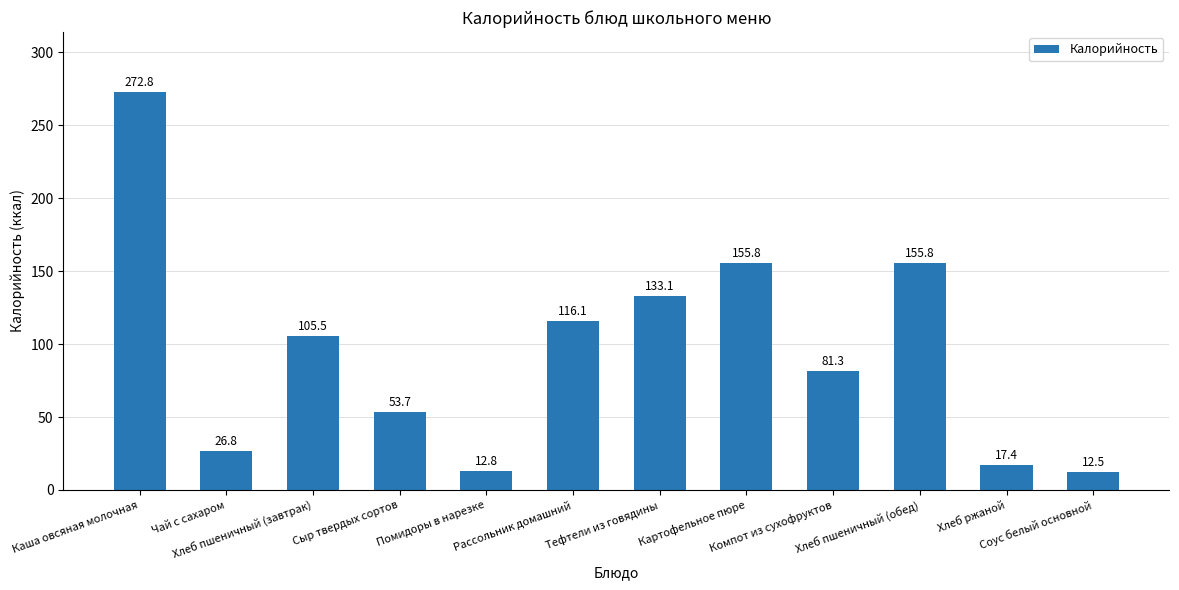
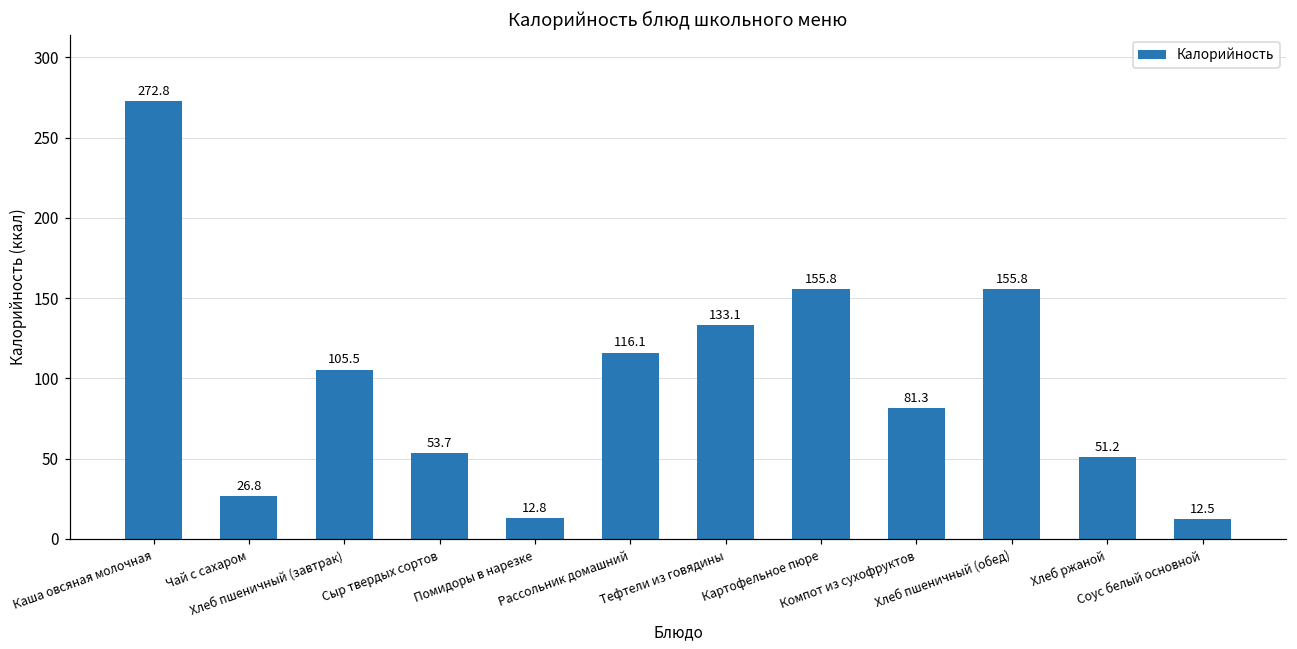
Хлеб ржаной: 17.4 -> 51.2
